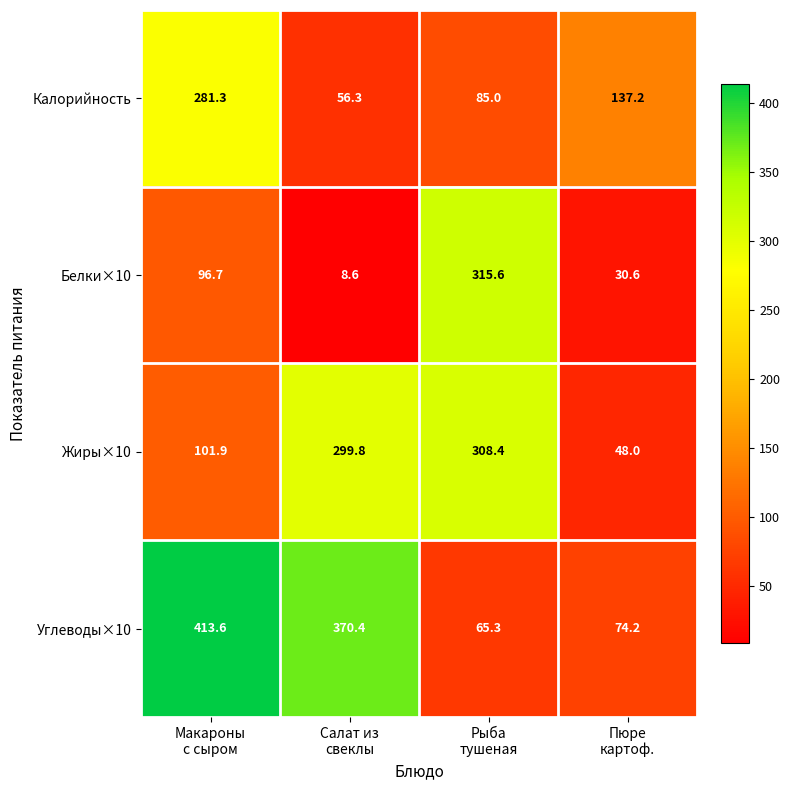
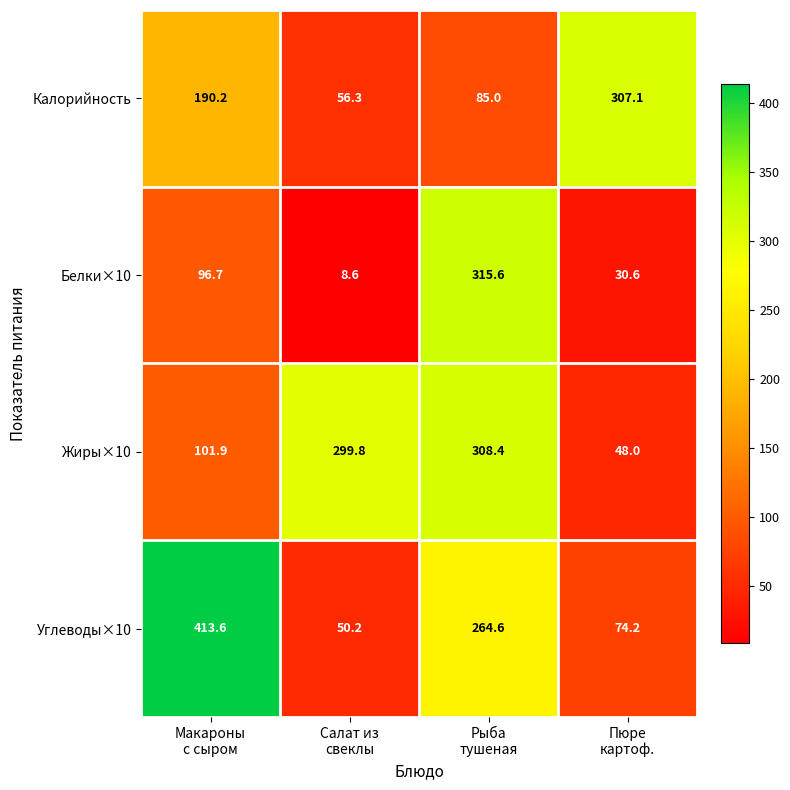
Калорийность, Макароны с сыром: 281.3 -> 190.2
Калорийность, Пюре картоф.: 137.2 -> 307.1
Углеводы×10, Салат из свеклы: 370.4 -> 50.2
Углеводы×10, Рыба тушеная: 65.3 -> 264.6
